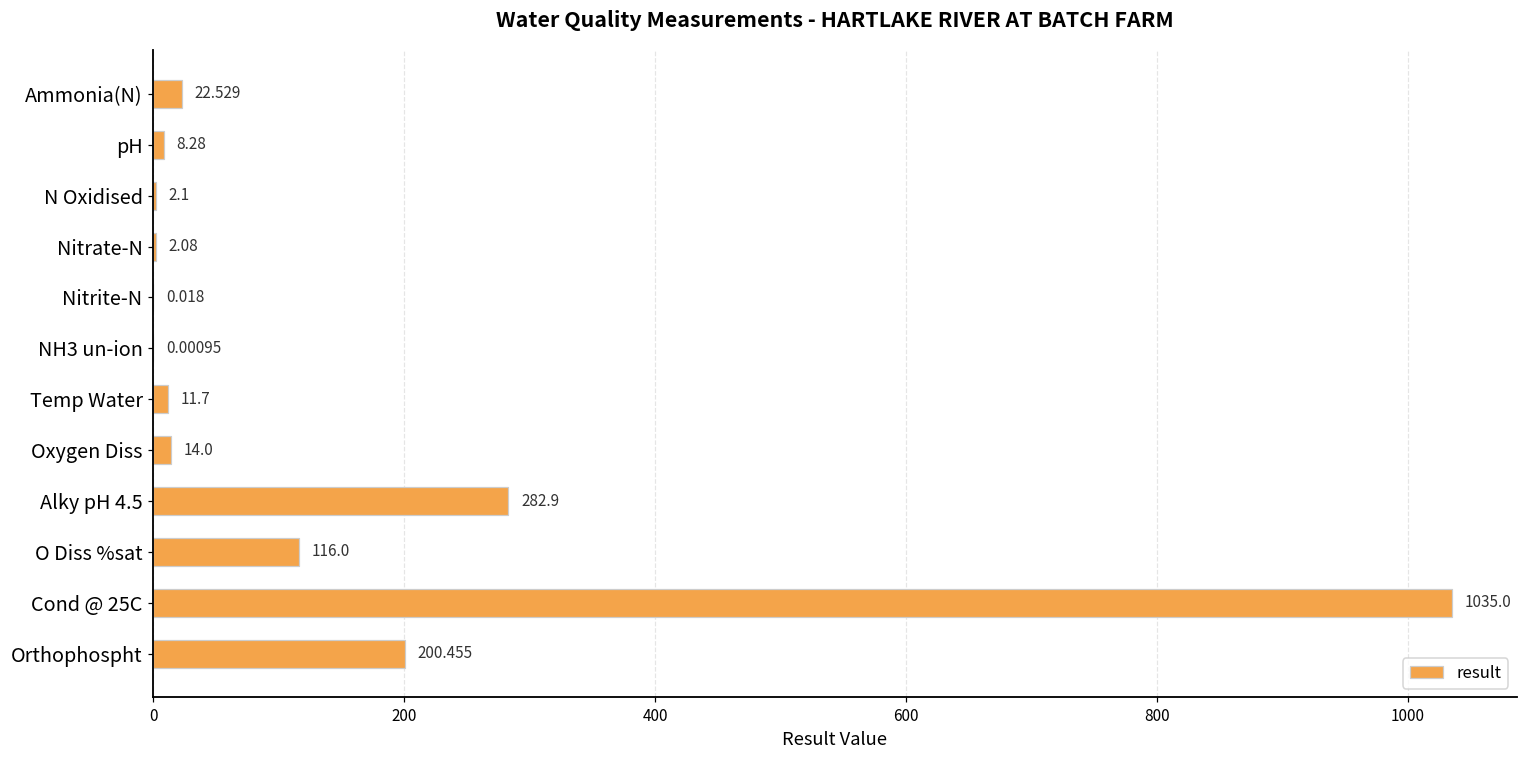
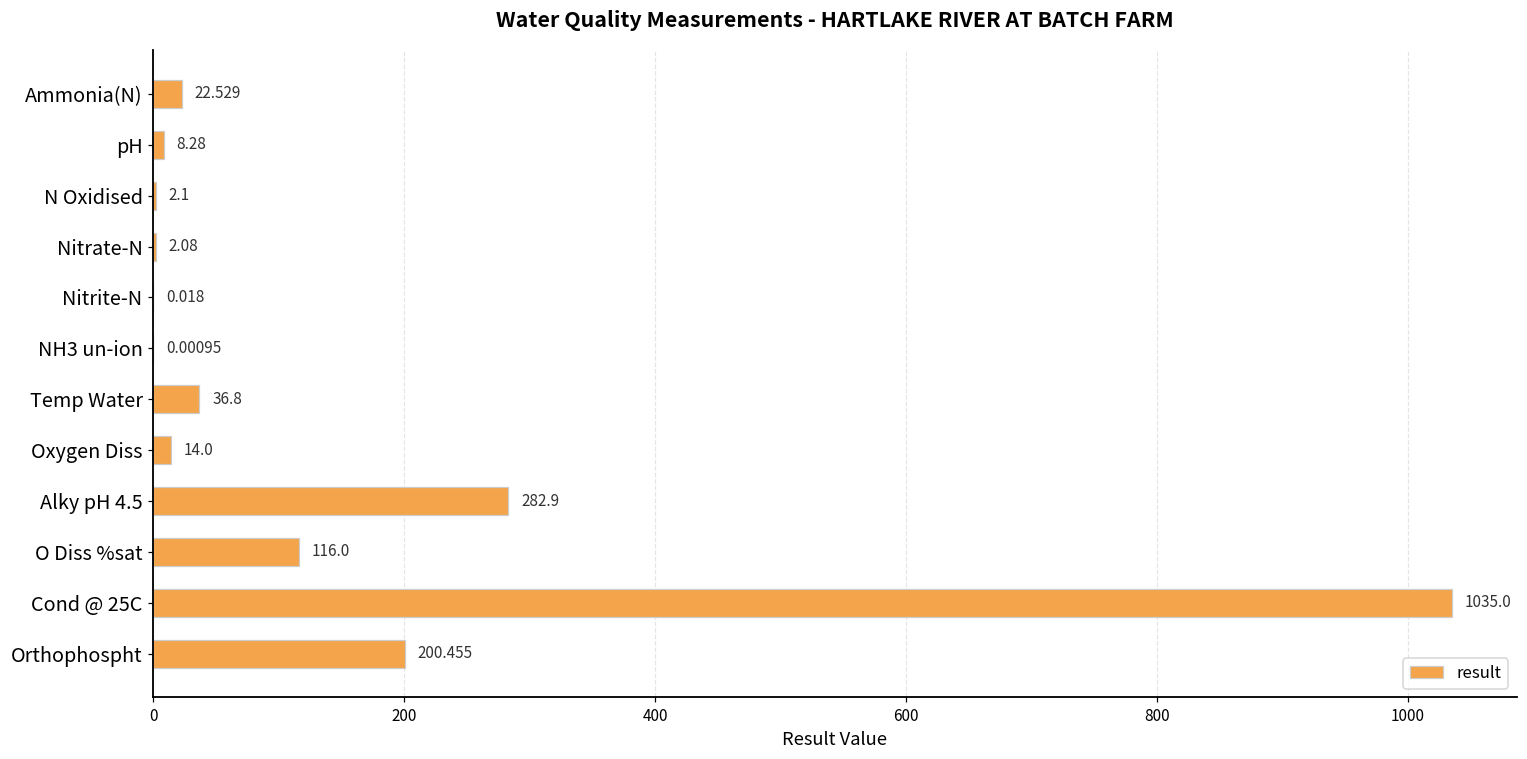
Temp Water: 11.7 -> 36.8
